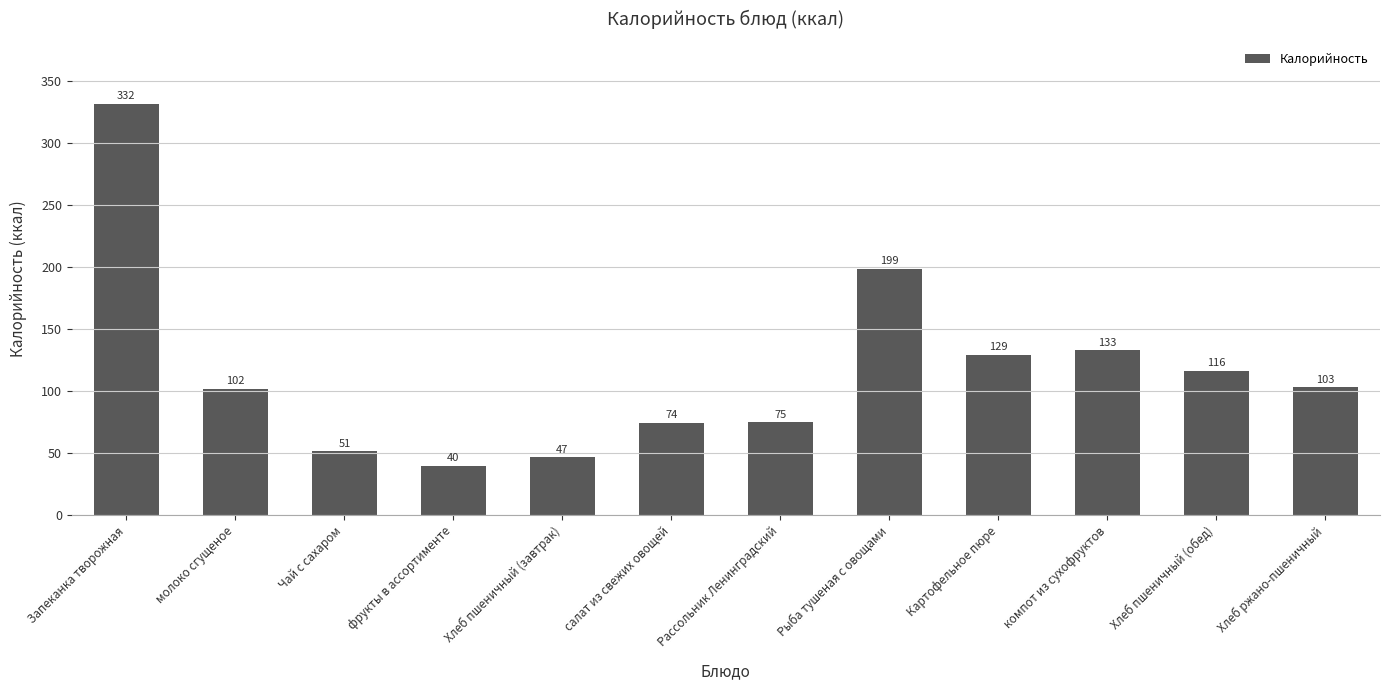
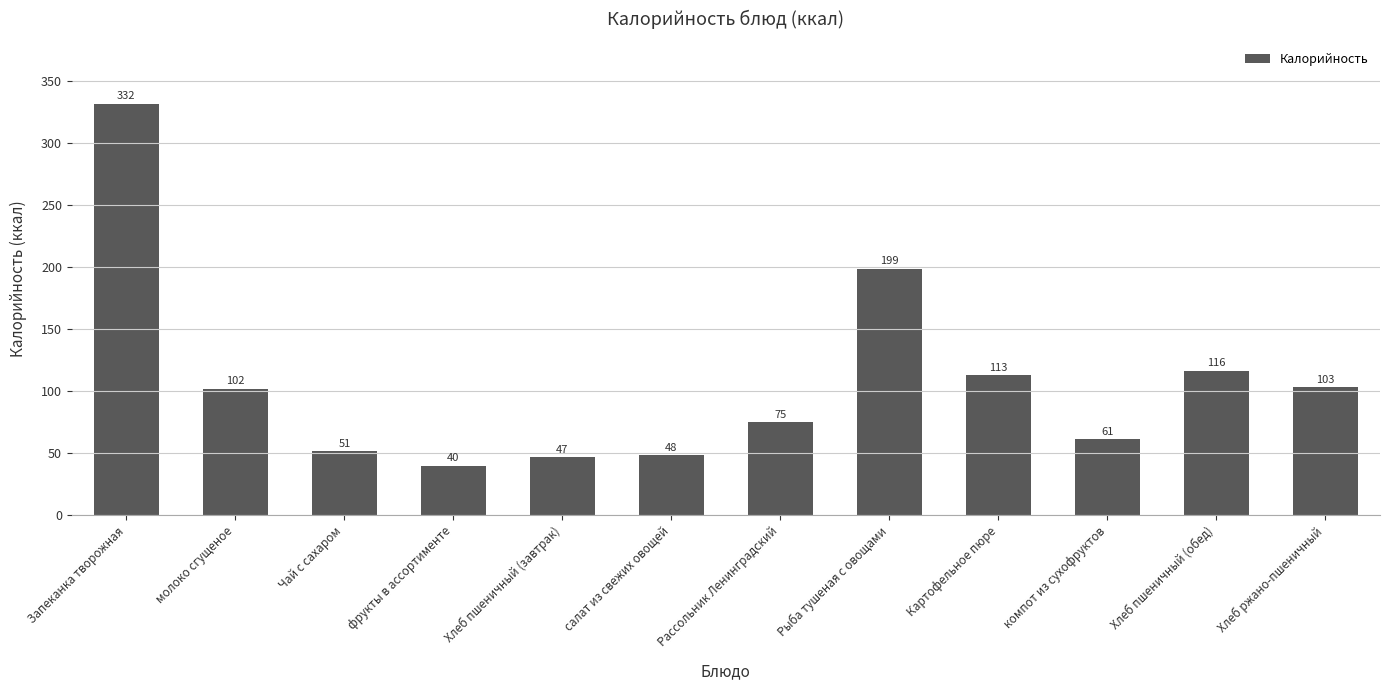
салат из свежих овощей: 74 -> 48
Картофельное пюре: 129 -> 113
компот из сухофруктов: 133 -> 61
